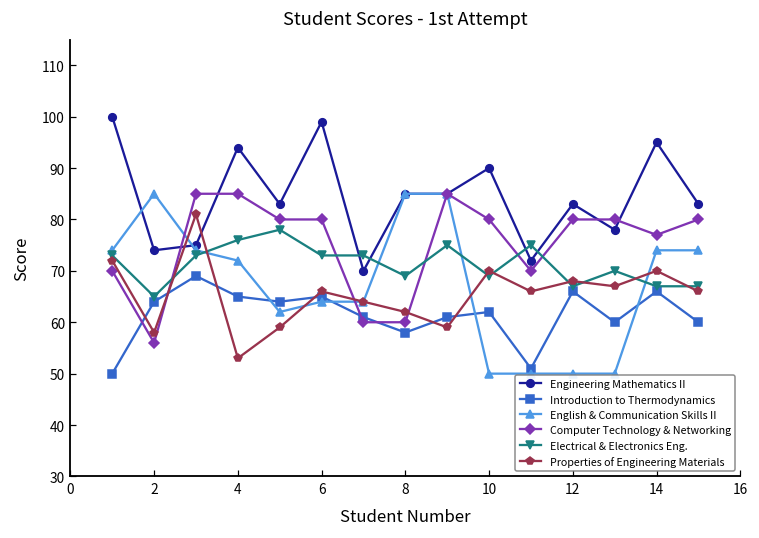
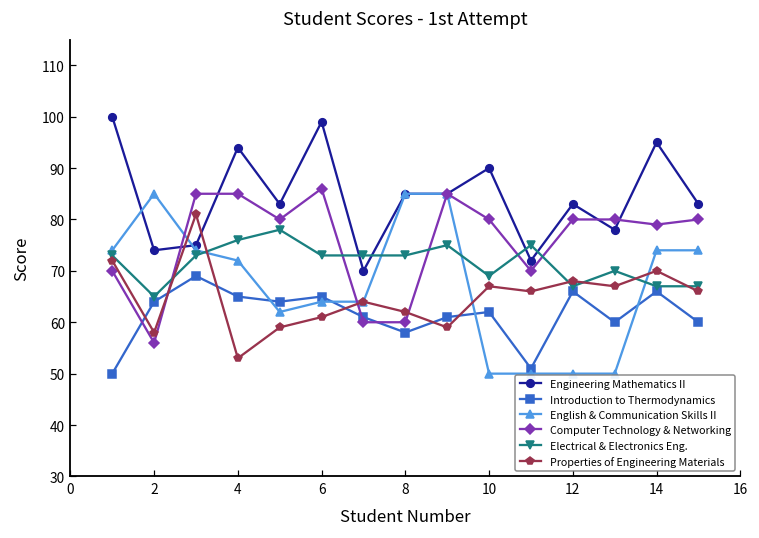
Computer Technology & Networking, 6: 80 -> 86
Properties of Engineering Materials, 6: 66 -> 61
Electrical & Electronics Eng., 8: 69 -> 73
Properties of Engineering Materials, 10: 70 -> 67
Computer Technology & Networking, 14: 77 -> 79
